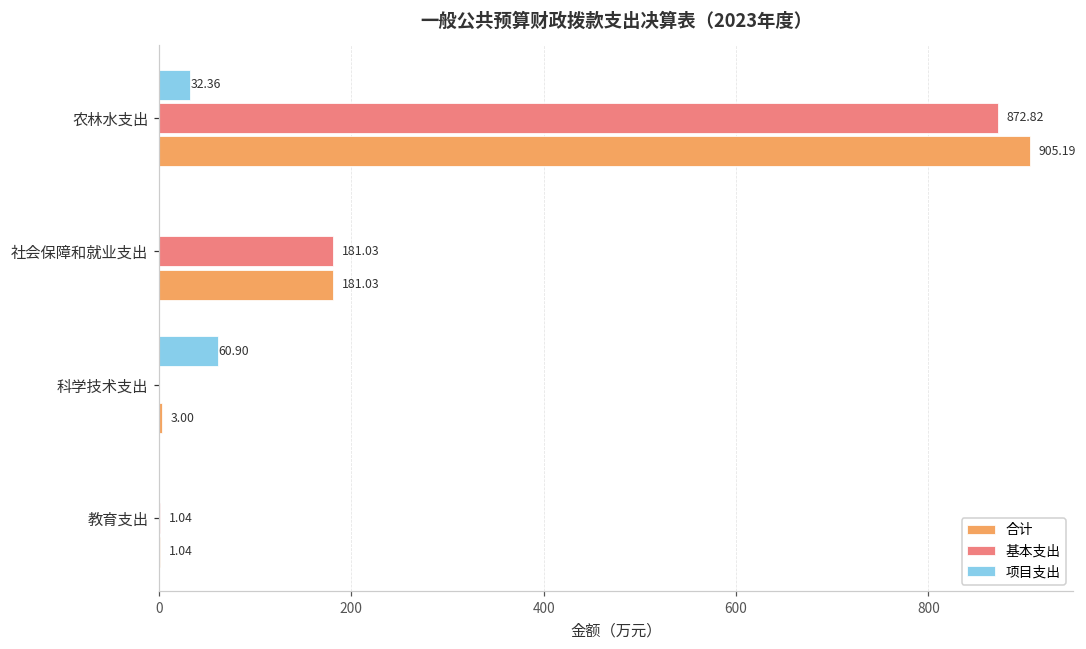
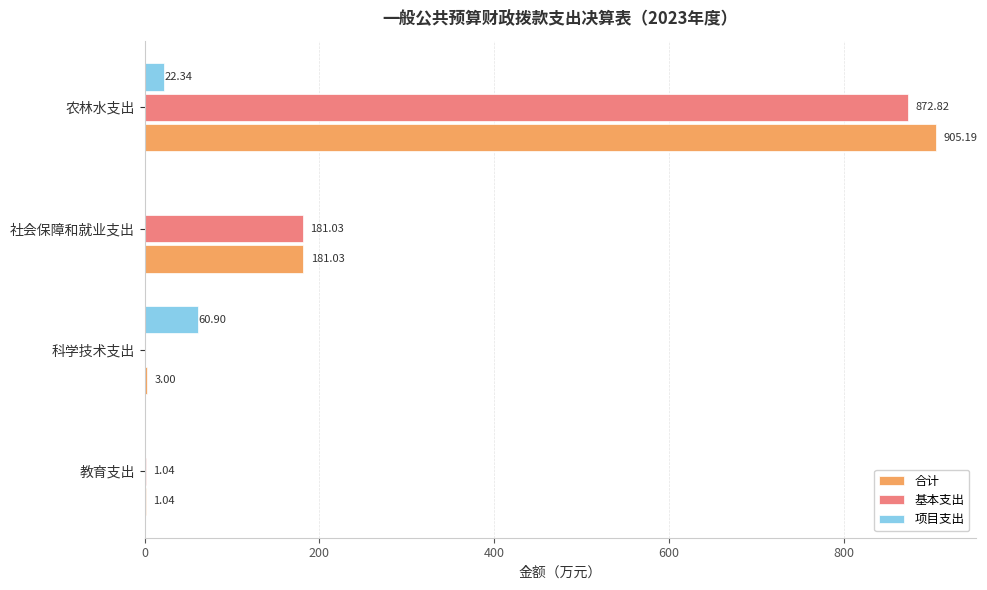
项目支出, 农林水支出: 32.36 -> 22.34
